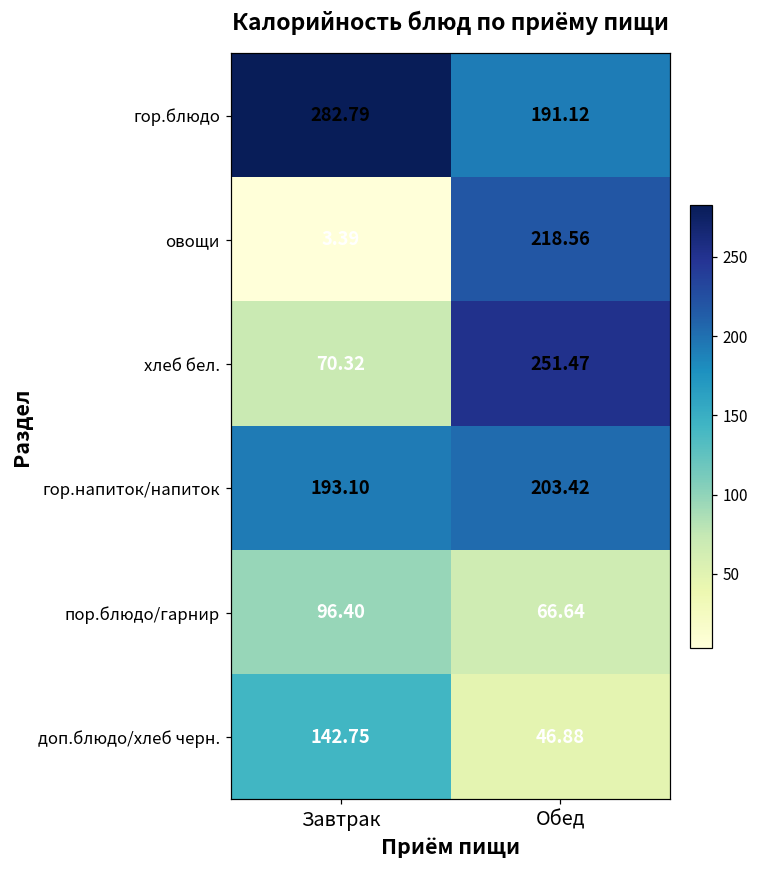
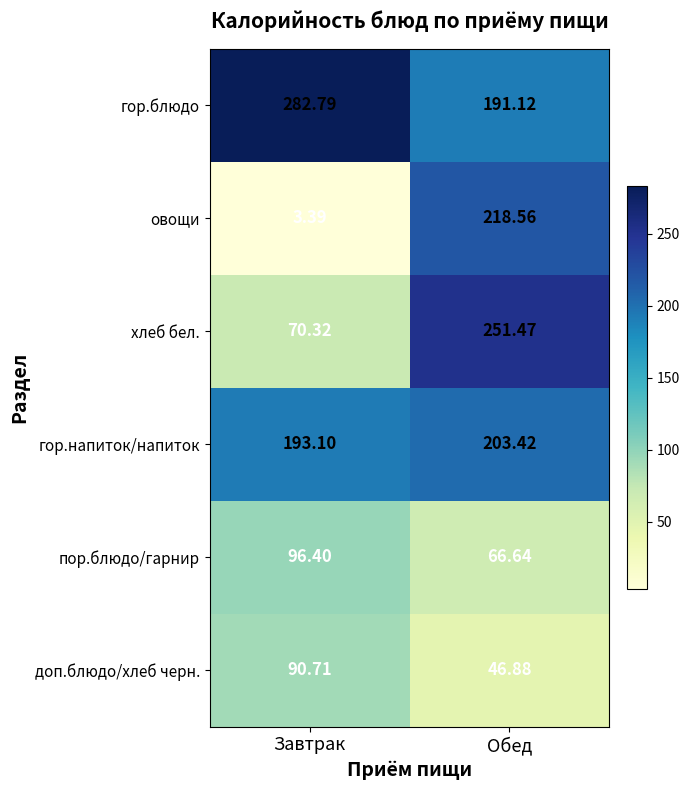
доп.блюдо/хлеб черн., Завтрак: 142.75 -> 90.71
